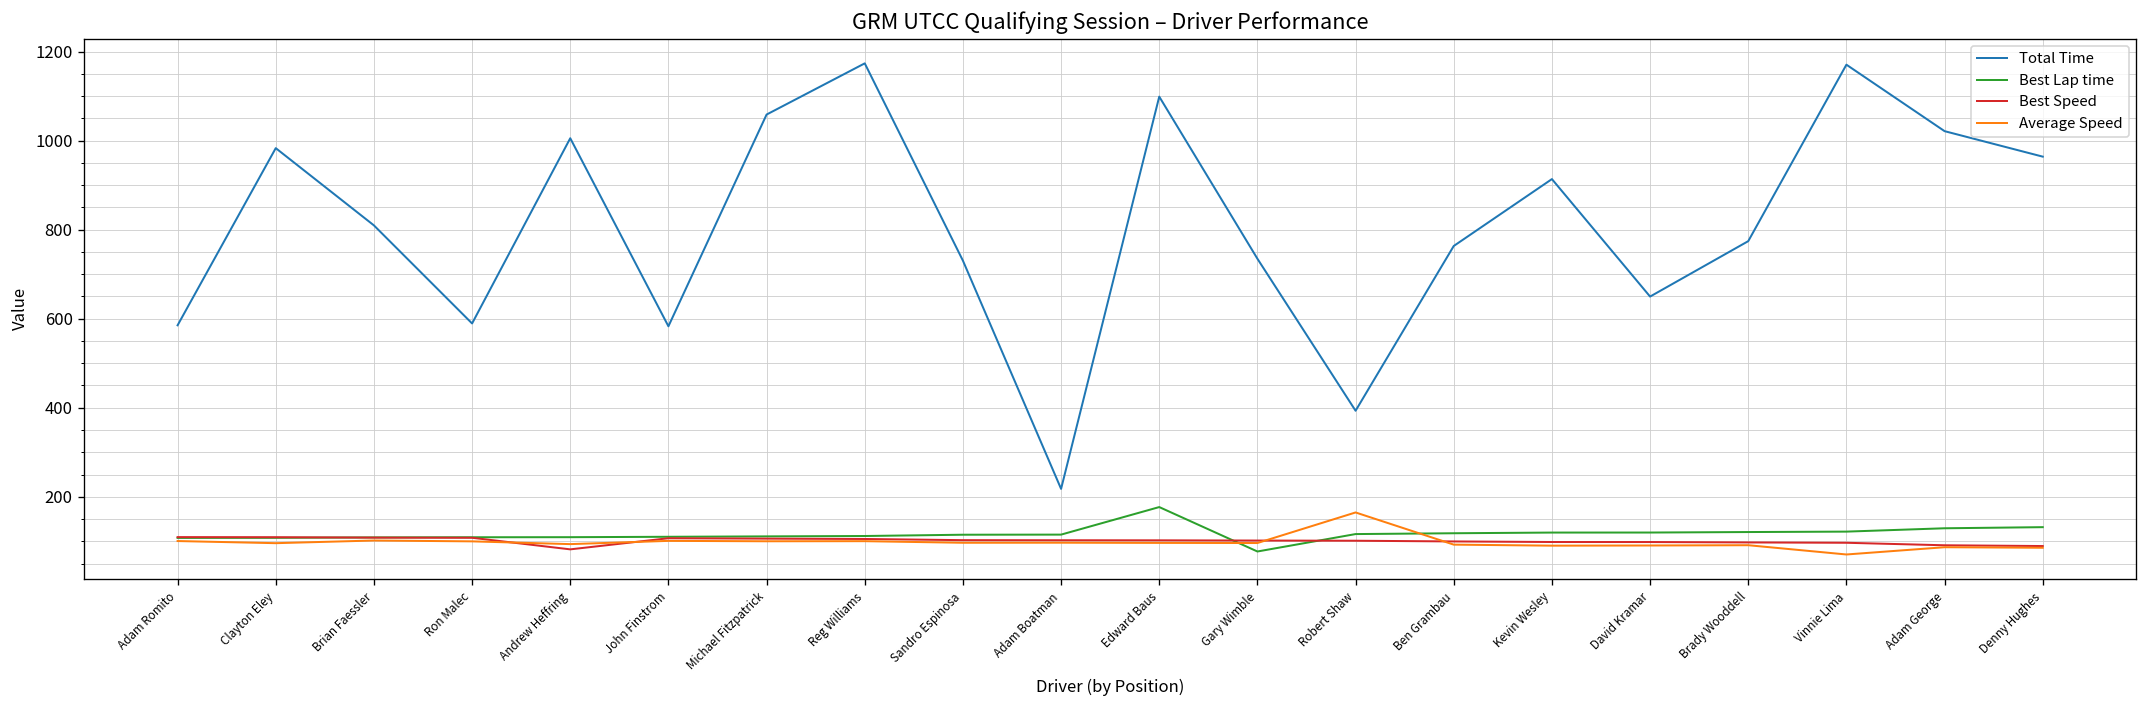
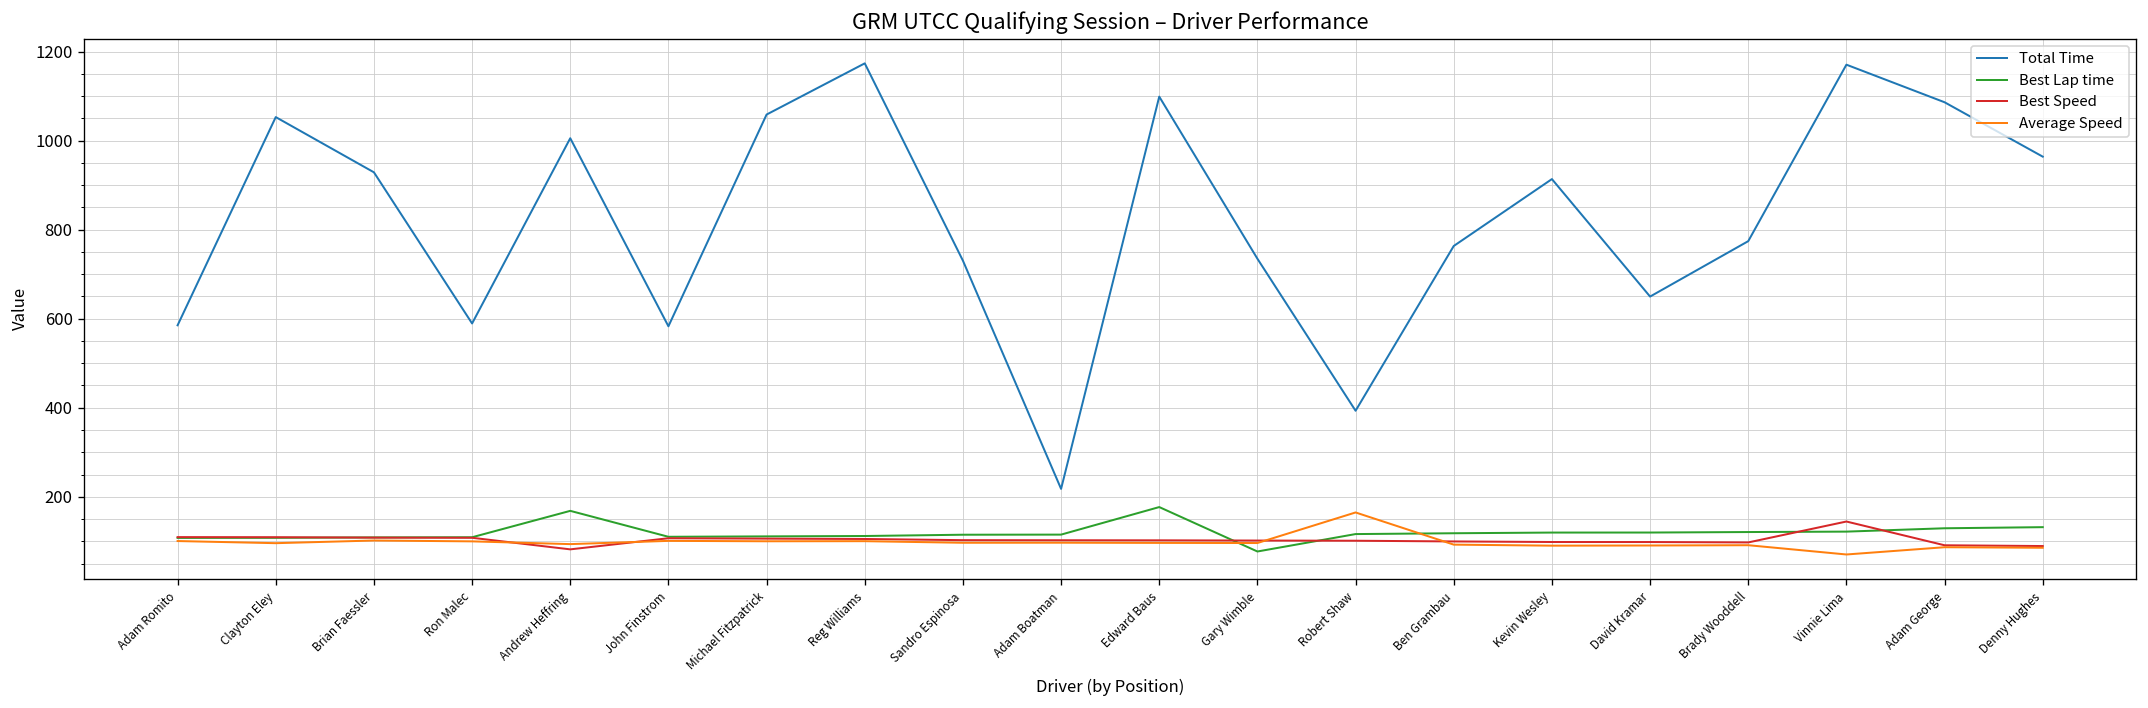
Total Time, Clayton Eley: 980 -> 1050
Total Time, Brian Faessler: 810 -> 930
Best Lap time, Andrew Heffring: 110 -> 170
Best Speed, Vinnie Lima: 100 -> 140
Total Time, Adam George: 1020 -> 1090
